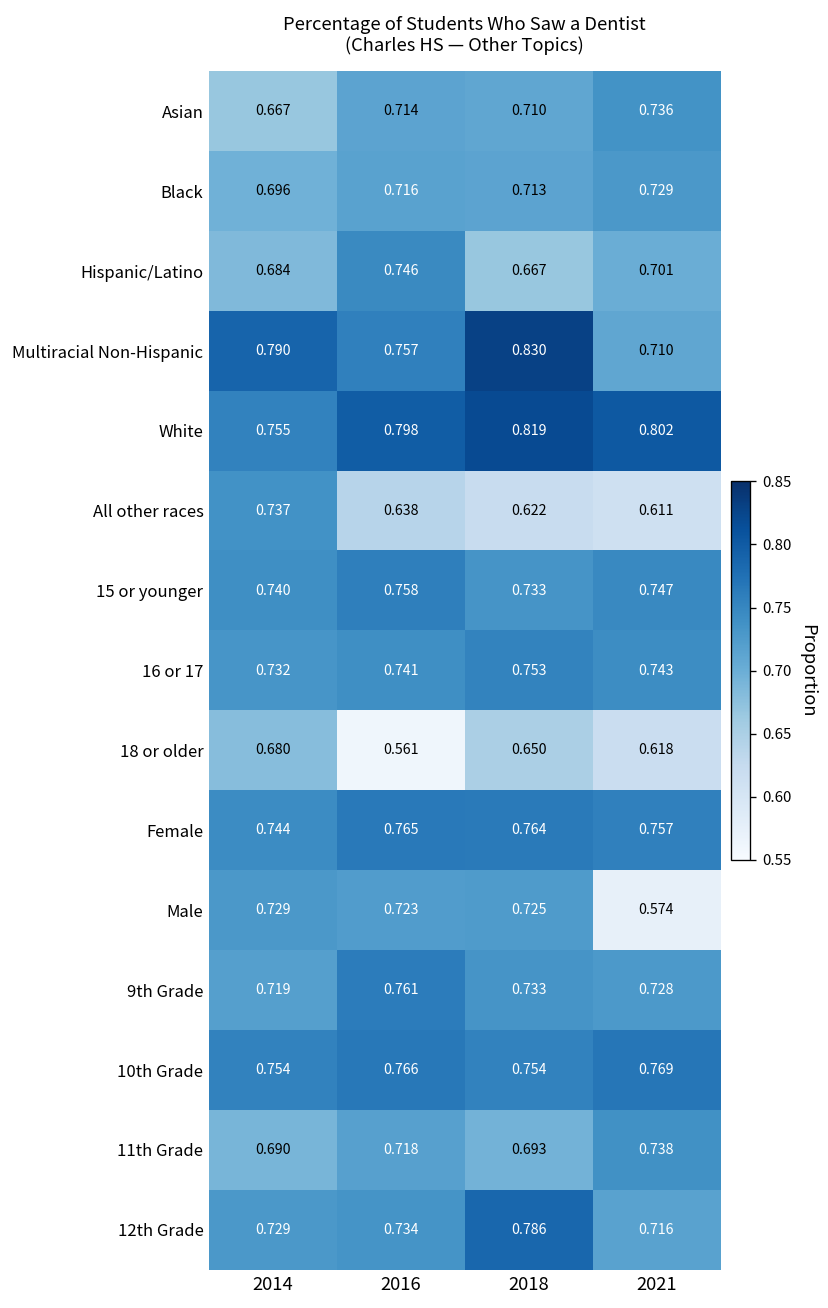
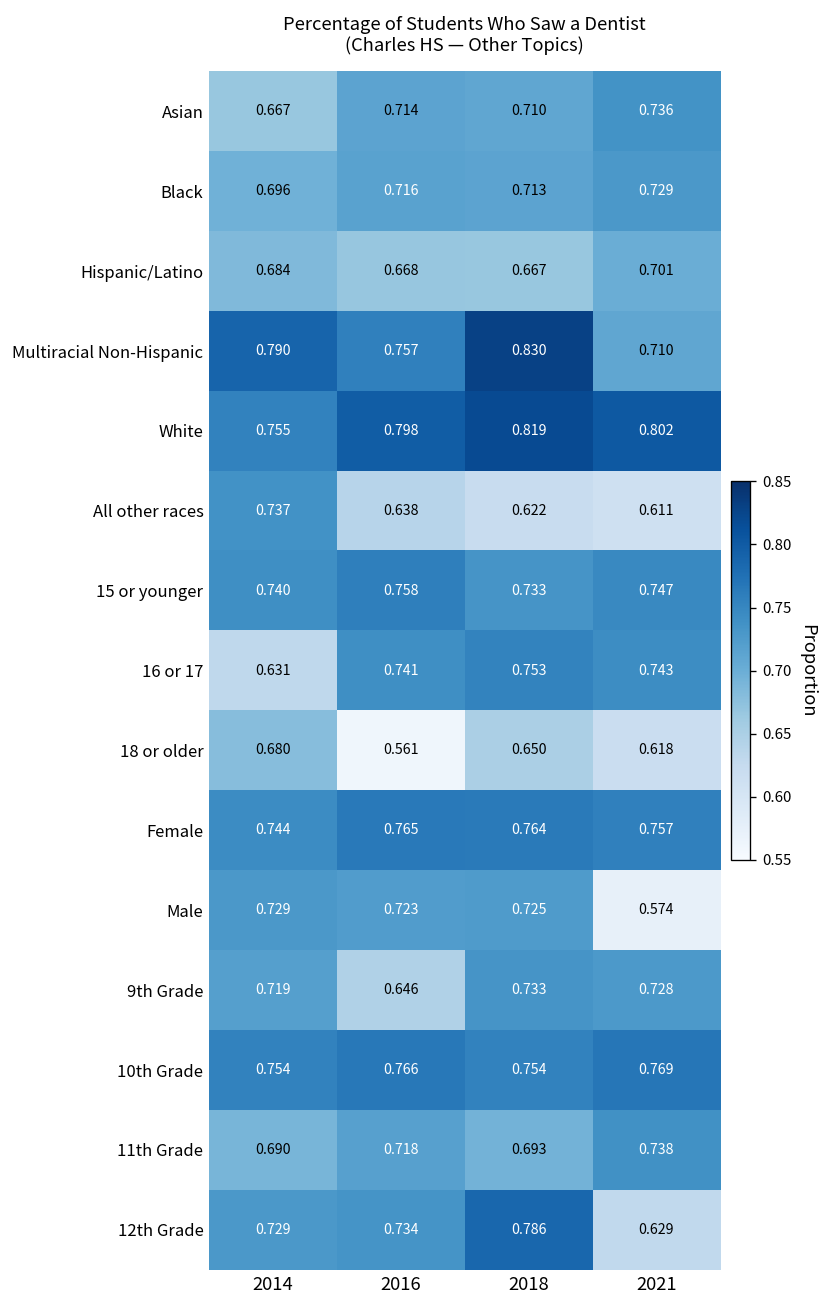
Hispanic/Latino, 2016: 0.746 -> 0.668
16 or 17, 2014: 0.732 -> 0.631
9th Grade, 2016: 0.761 -> 0.646
12th Grade, 2021: 0.716 -> 0.629
